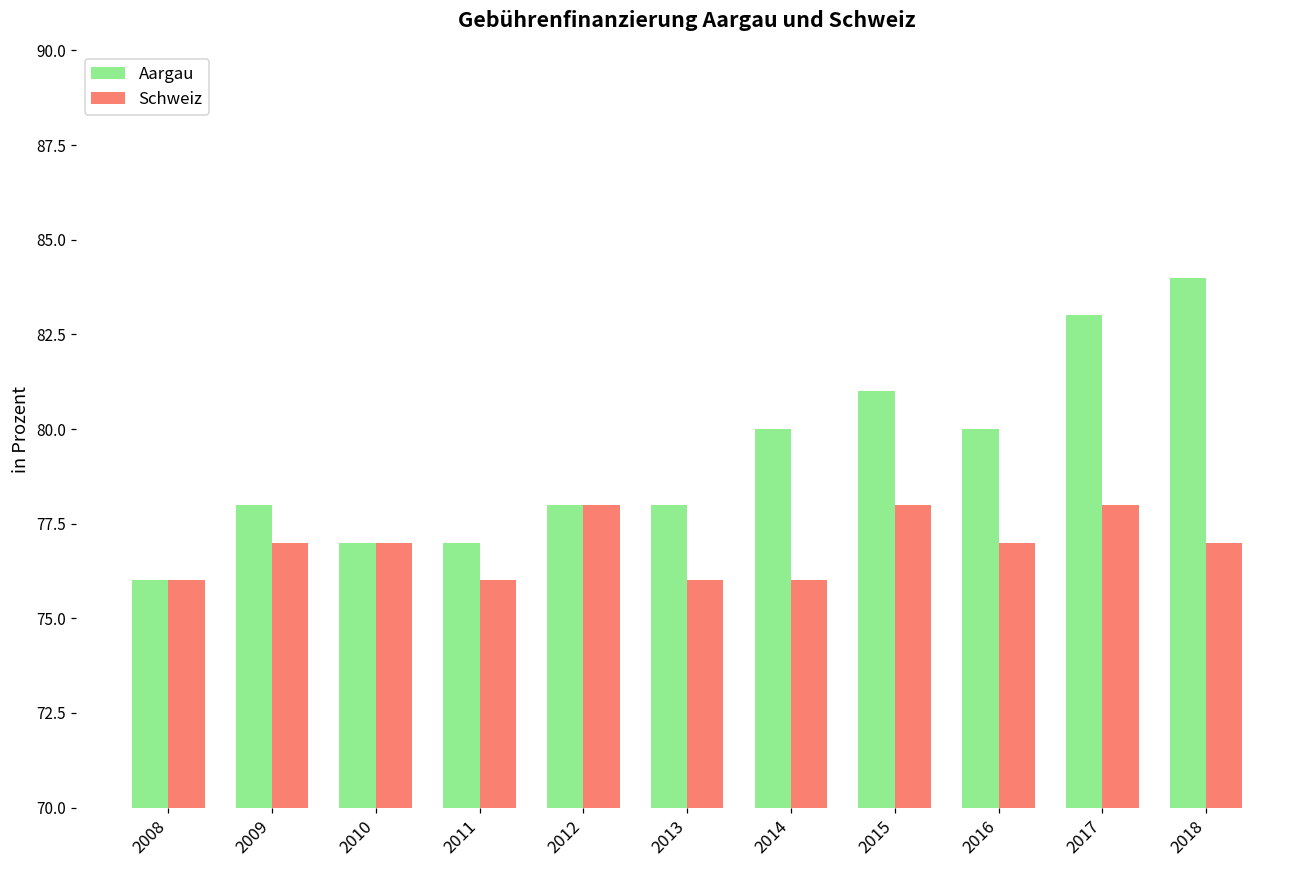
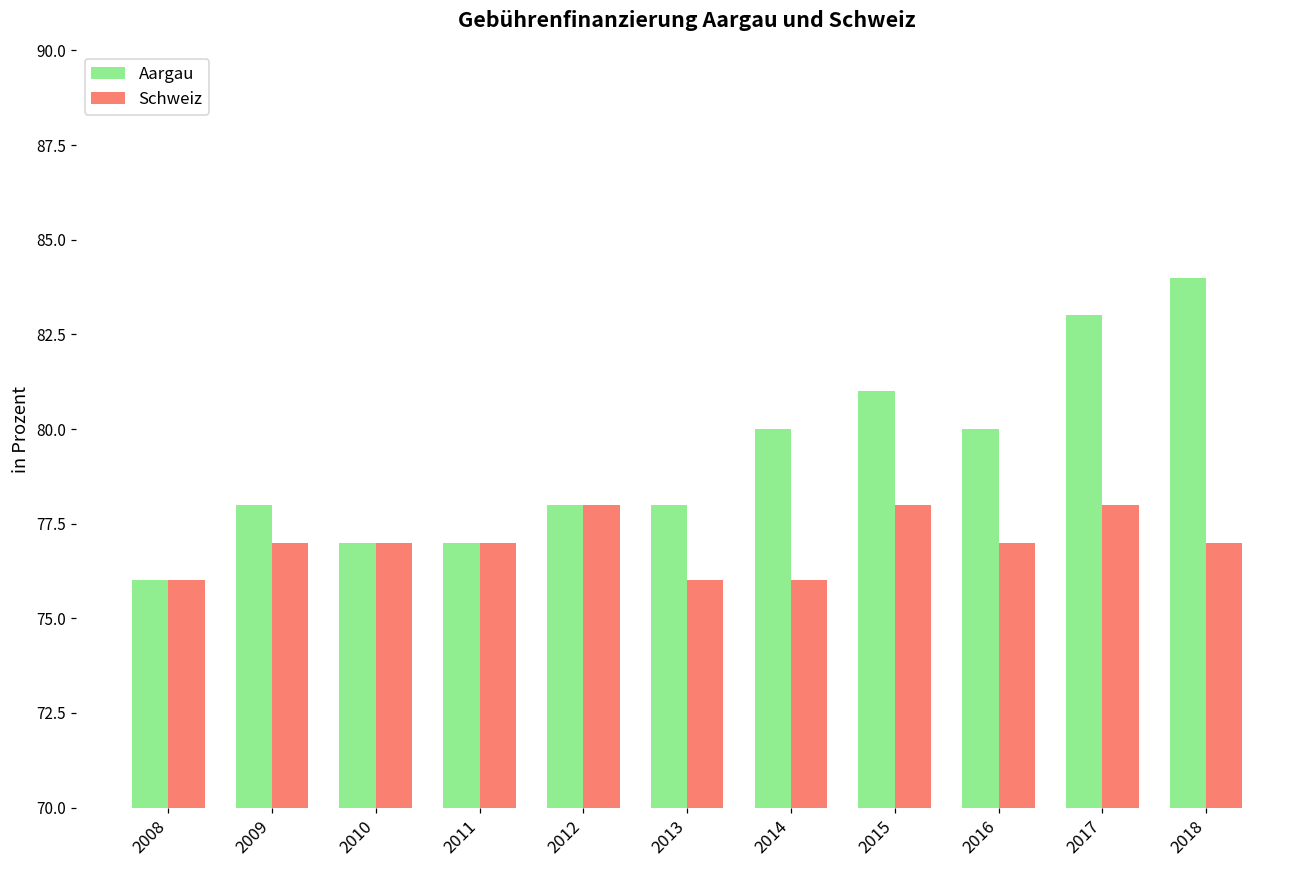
Schweiz, 2011: 76 -> 77
